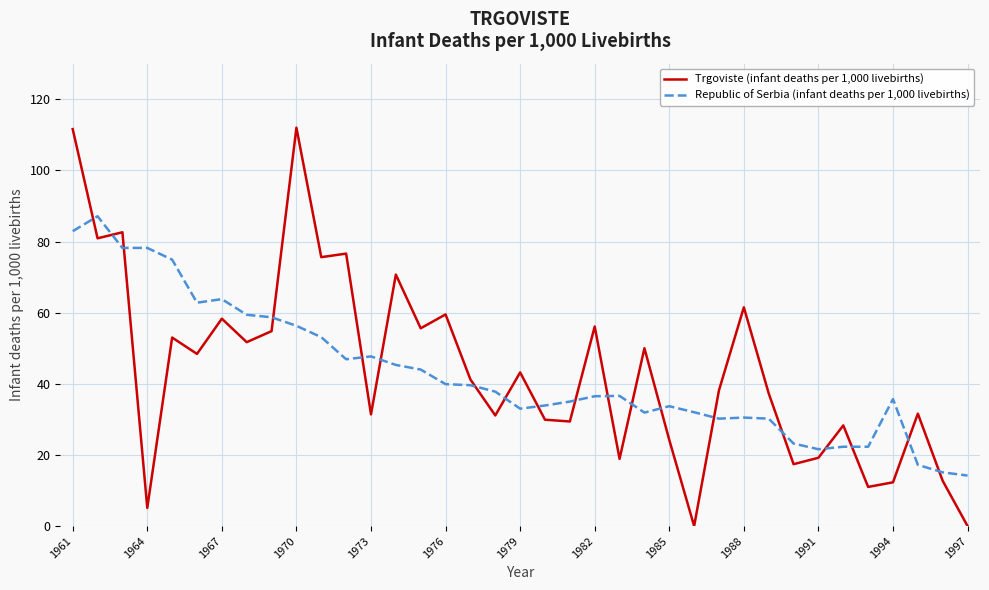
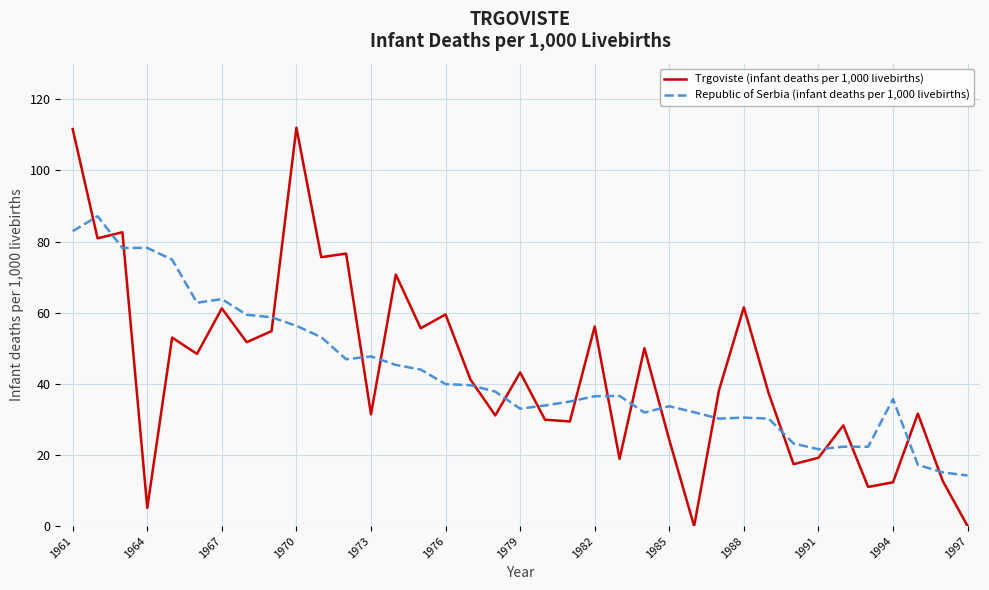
Trgoviste (infant deaths per 1,000 livebirths), 1967: 58 -> 61
